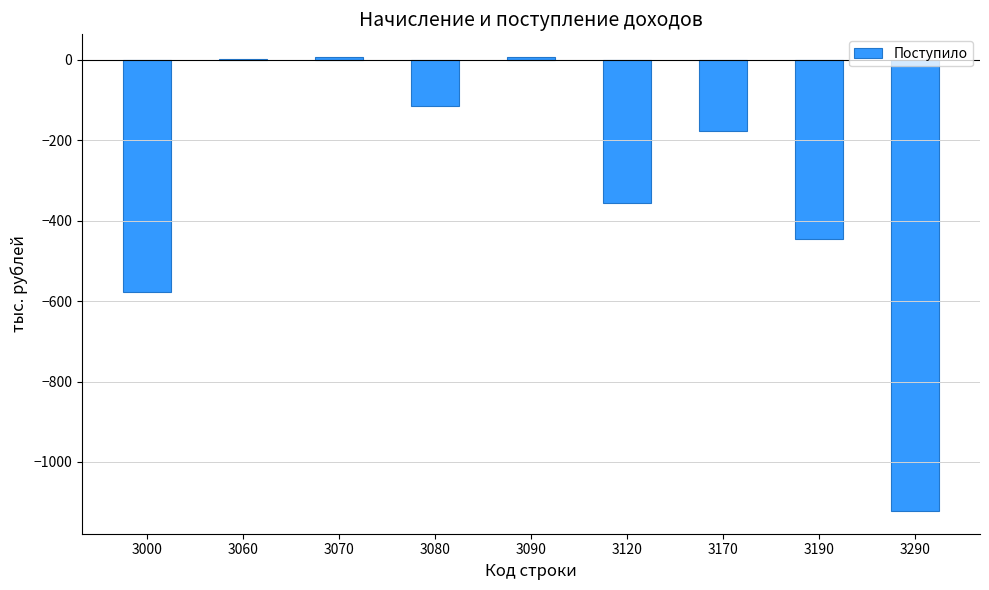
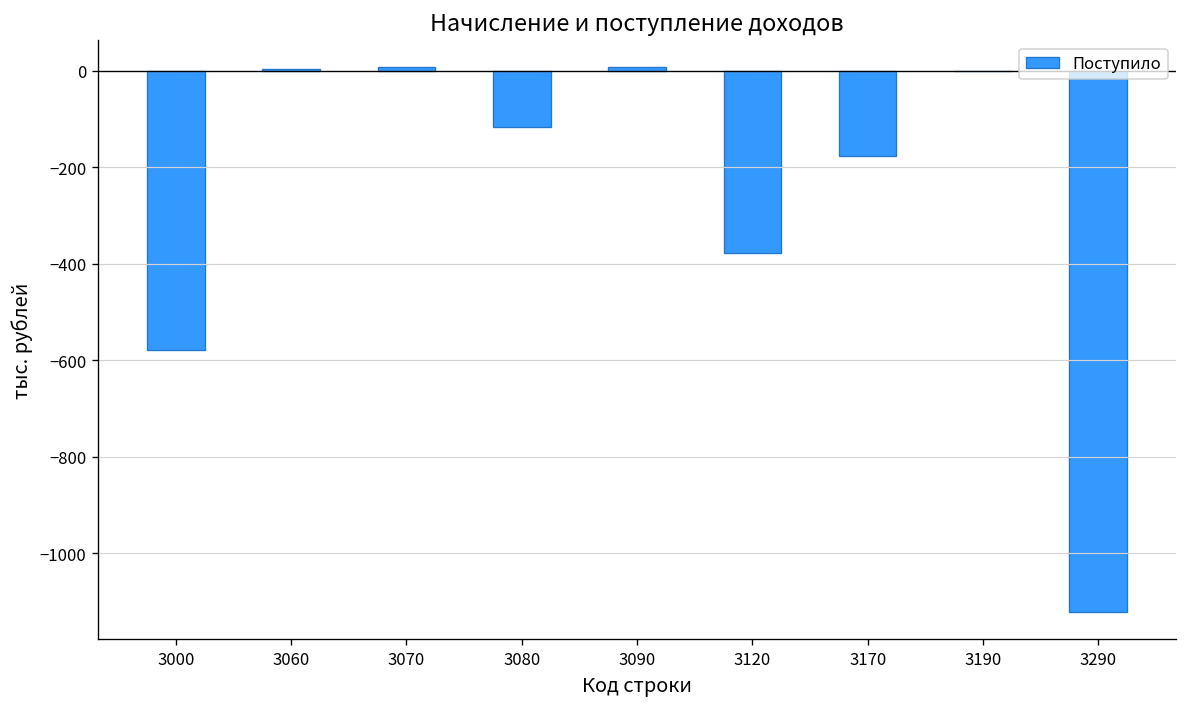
3120: -360 -> -380
3190: -450 -> 0
